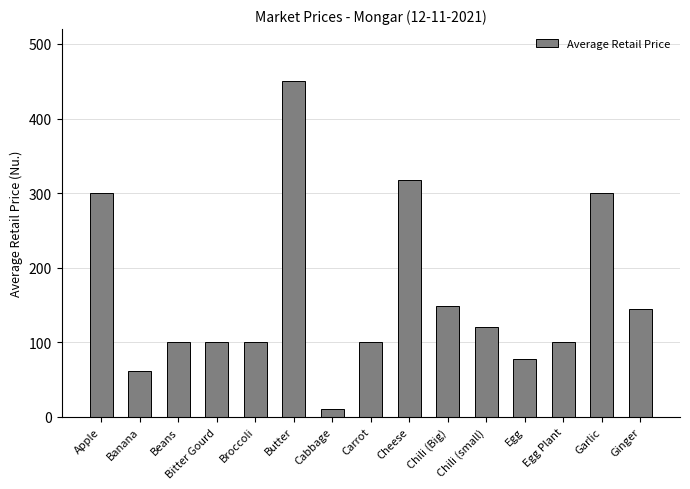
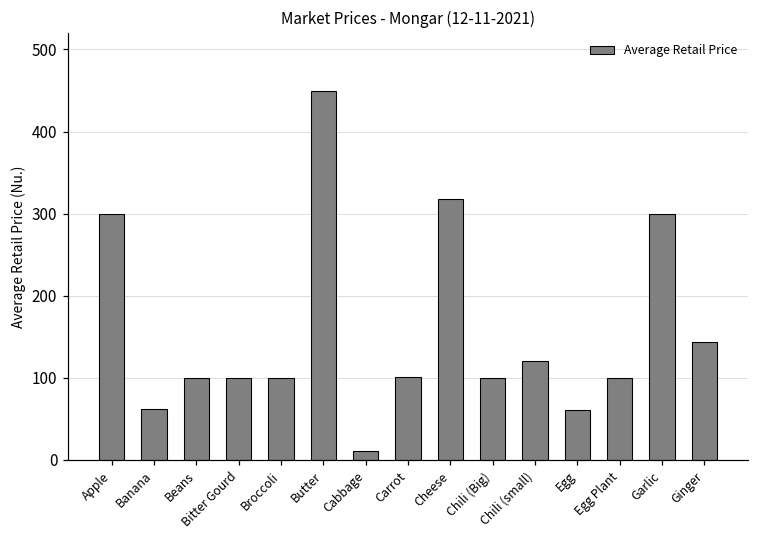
Chili (Big): 150 -> 100
Egg: 80 -> 60
